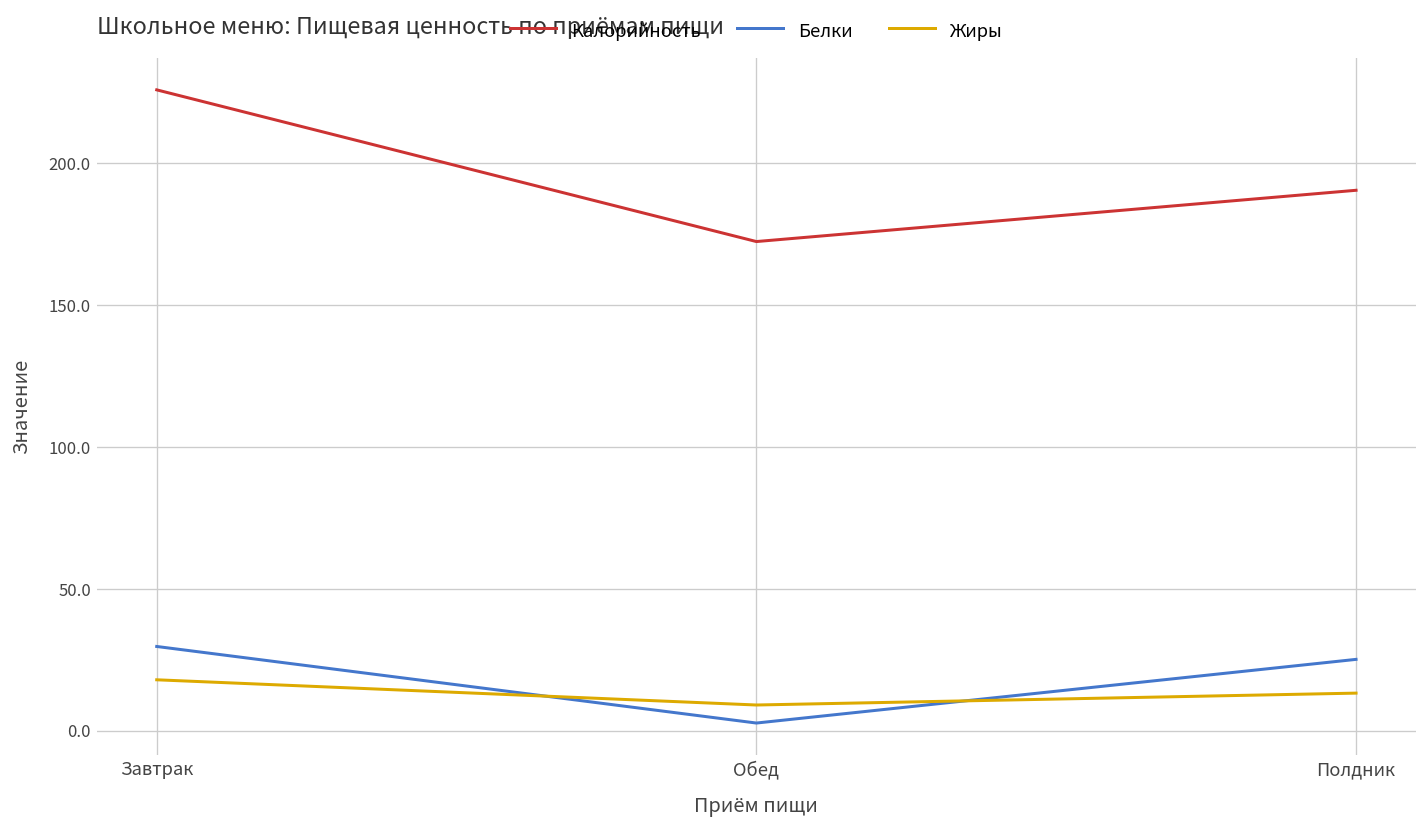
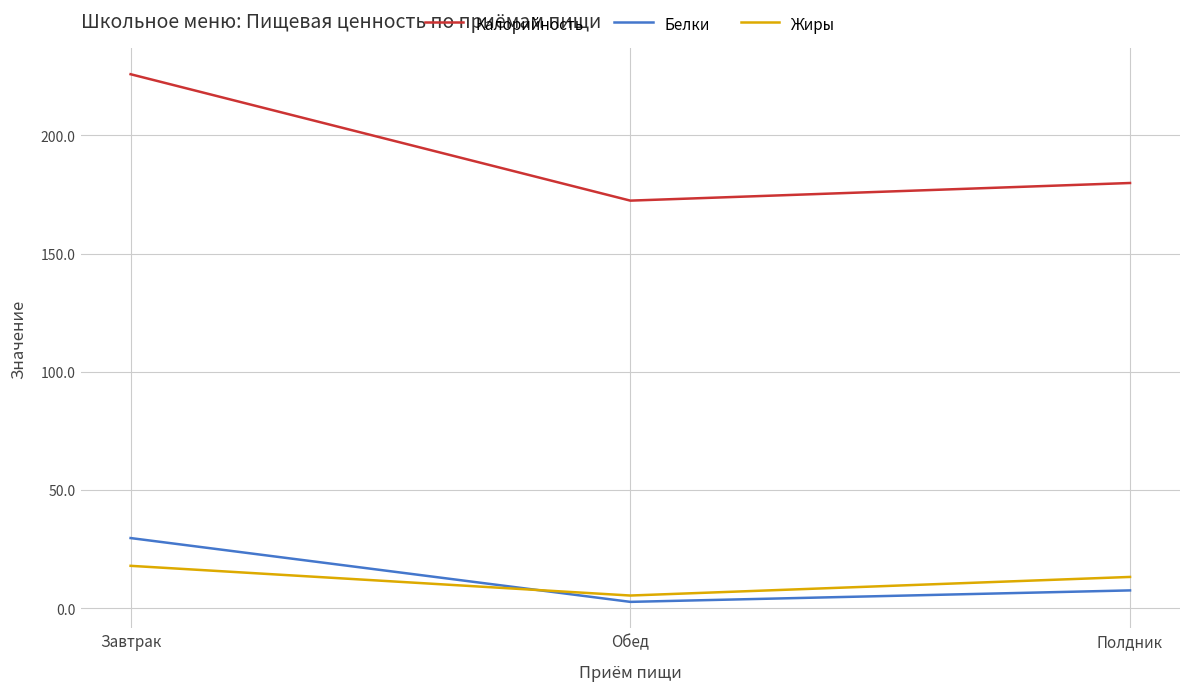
Жиры, Обед: 9 -> 5
Калорийность, Полдник: 191 -> 180
Белки, Полдник: 25 -> 8
